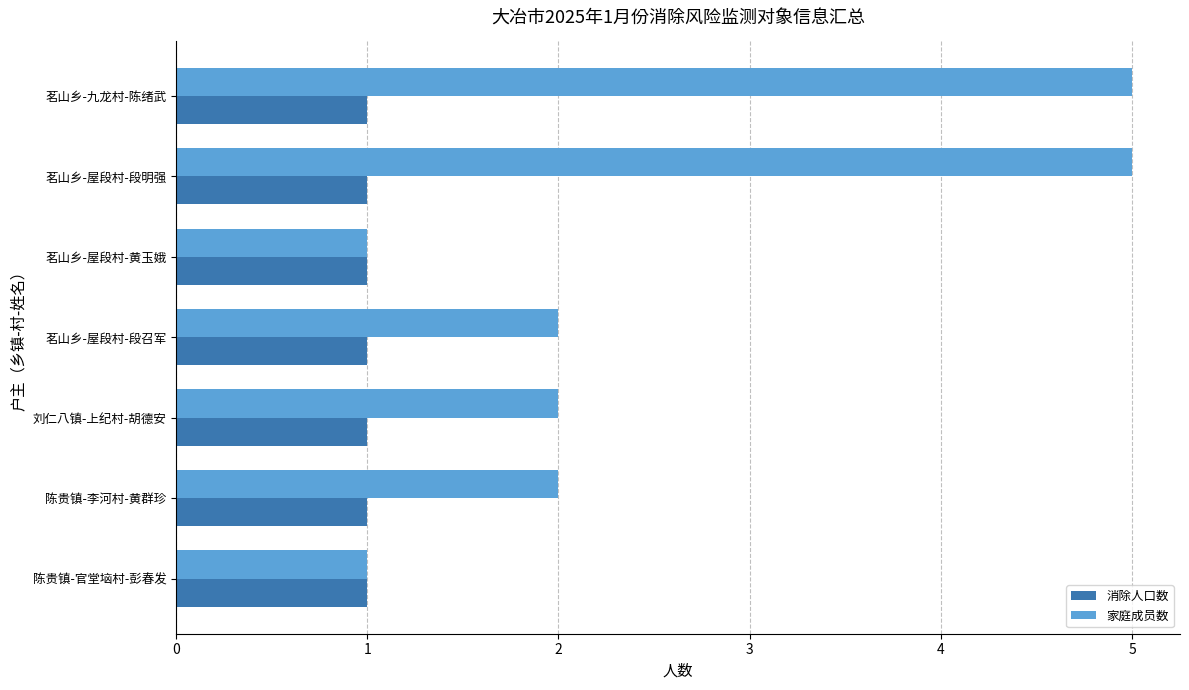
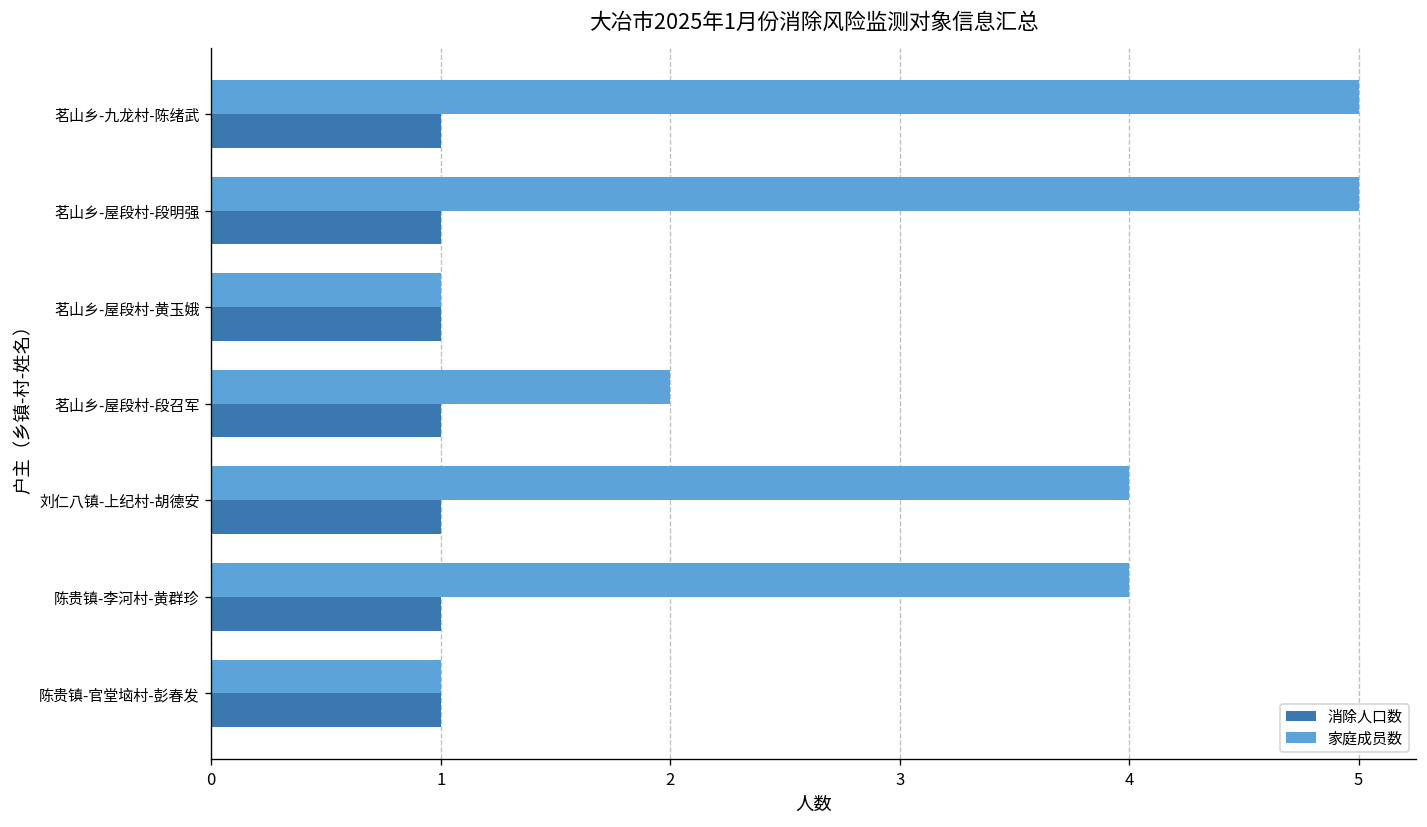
家庭成员数, 刘仁八镇-上纪村-胡德安: 2 -> 4
家庭成员数, 陈贵镇-李河村-黄群珍: 2 -> 4
